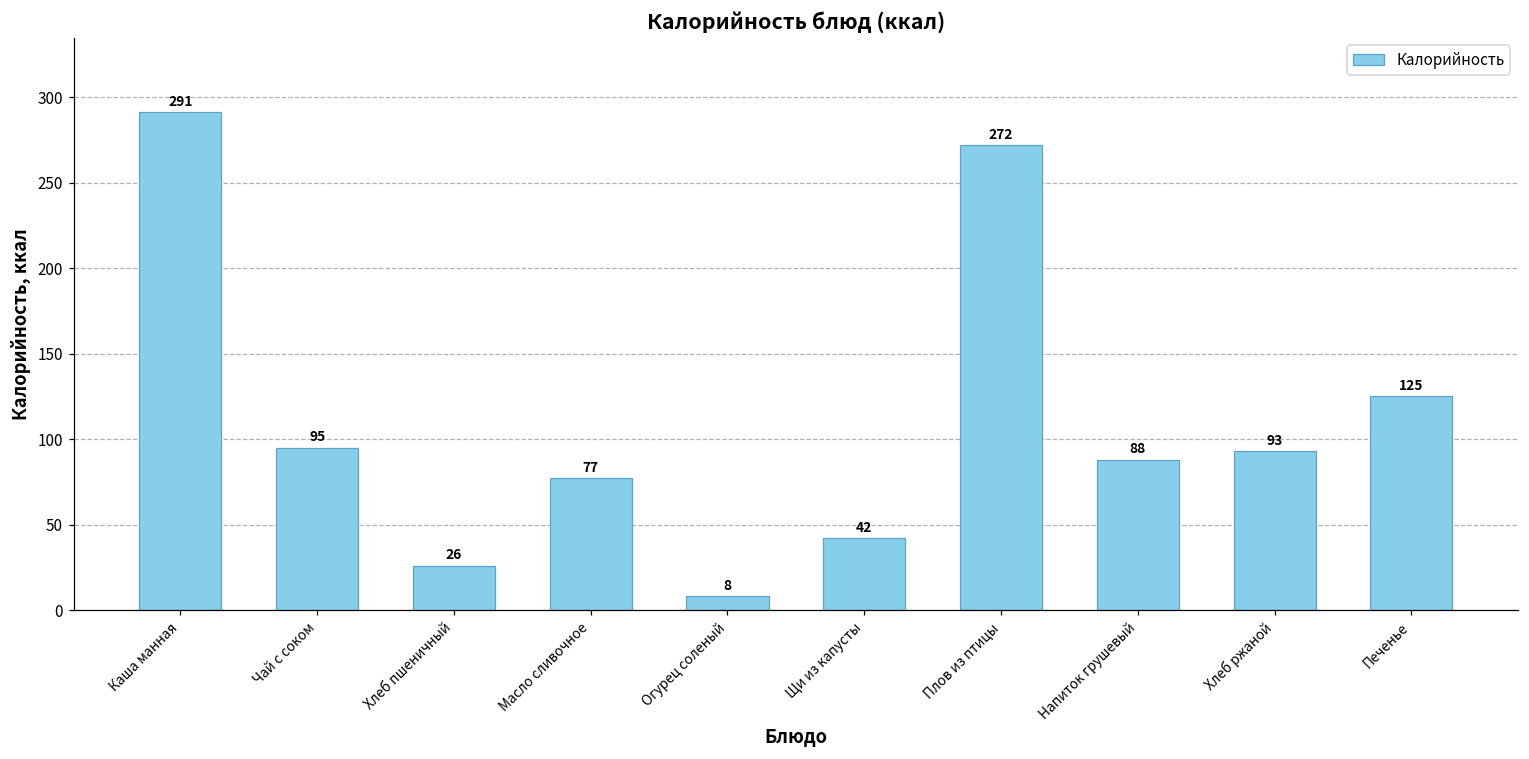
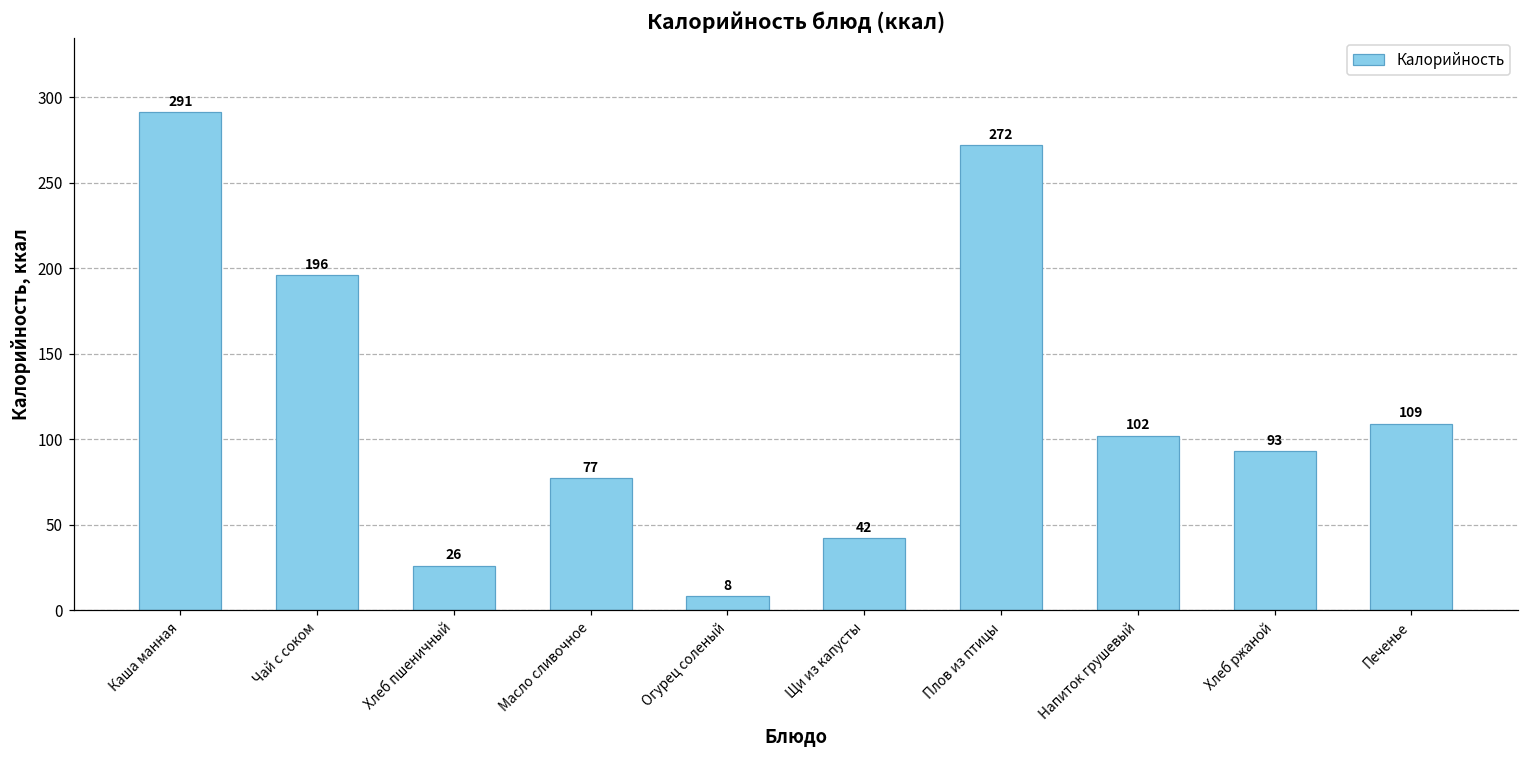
Чай с соком: 95 -> 196
Напиток грушевый: 88 -> 102
Печенье: 125 -> 109
